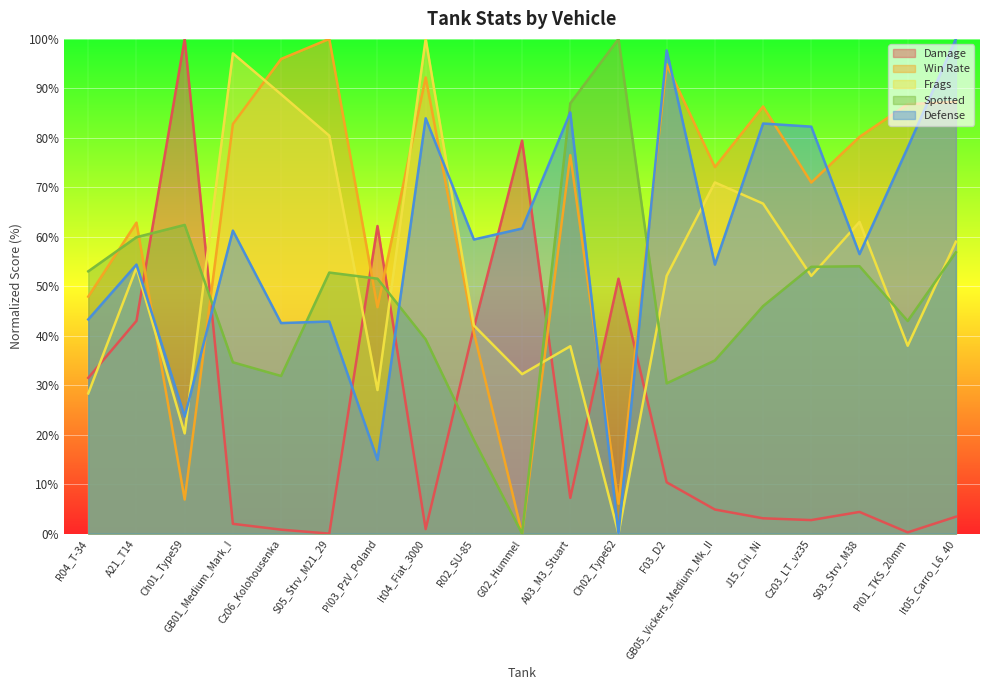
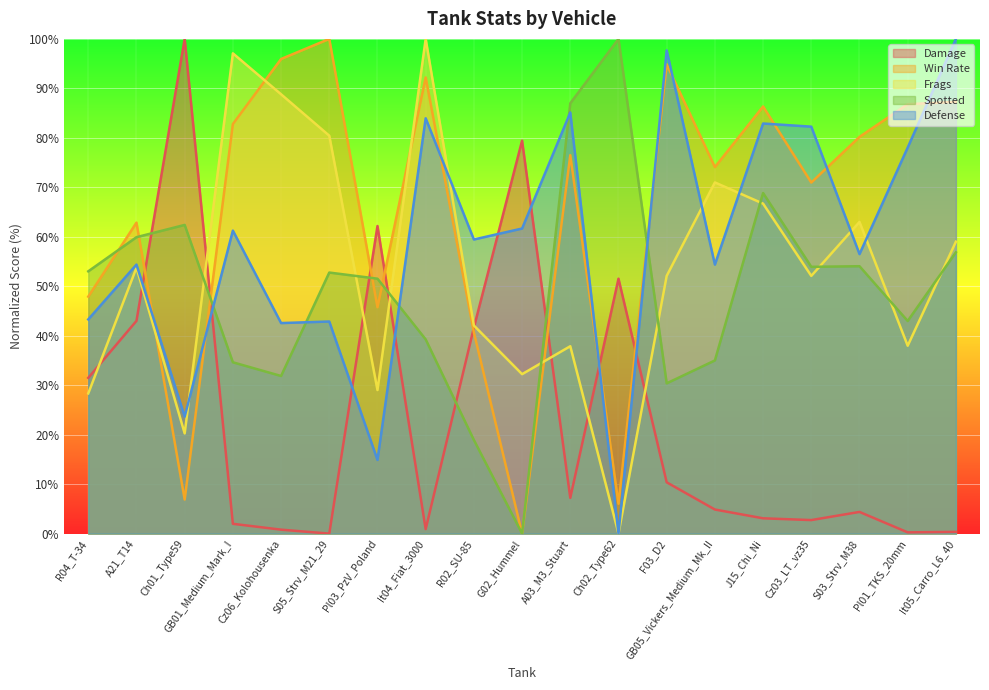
Spotted, J15_Chi_Ni: 46% -> 69%
Damage, It05_Carro_L6_40: 3% -> 0%
